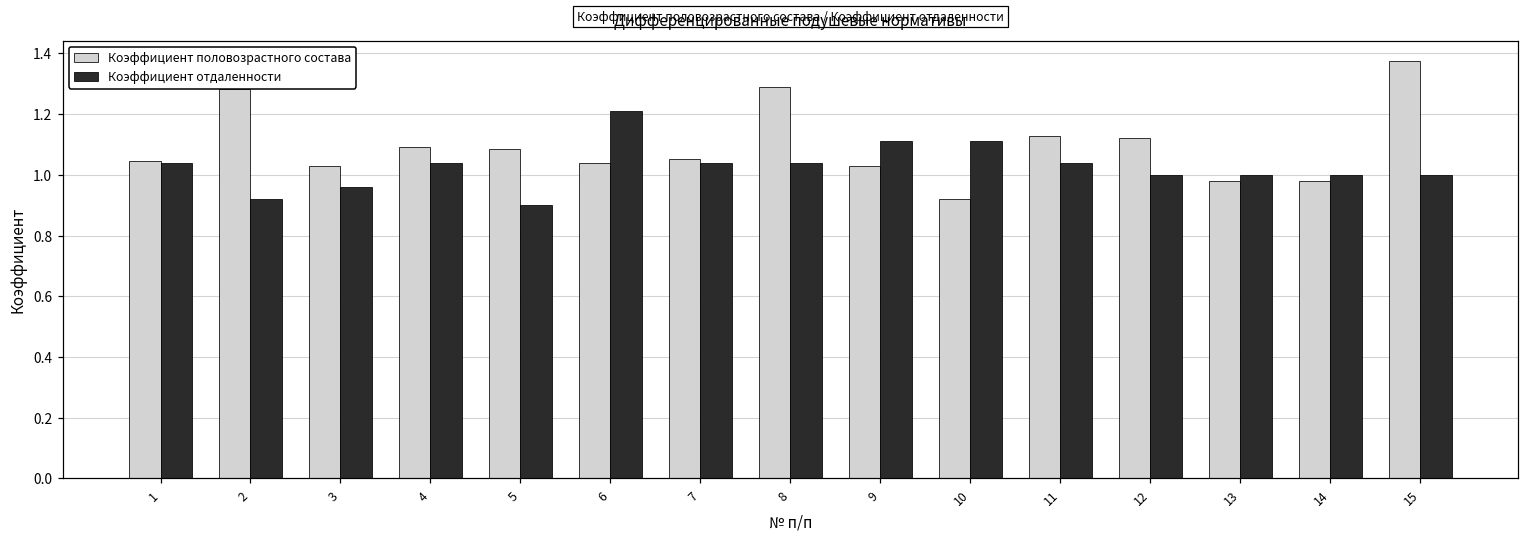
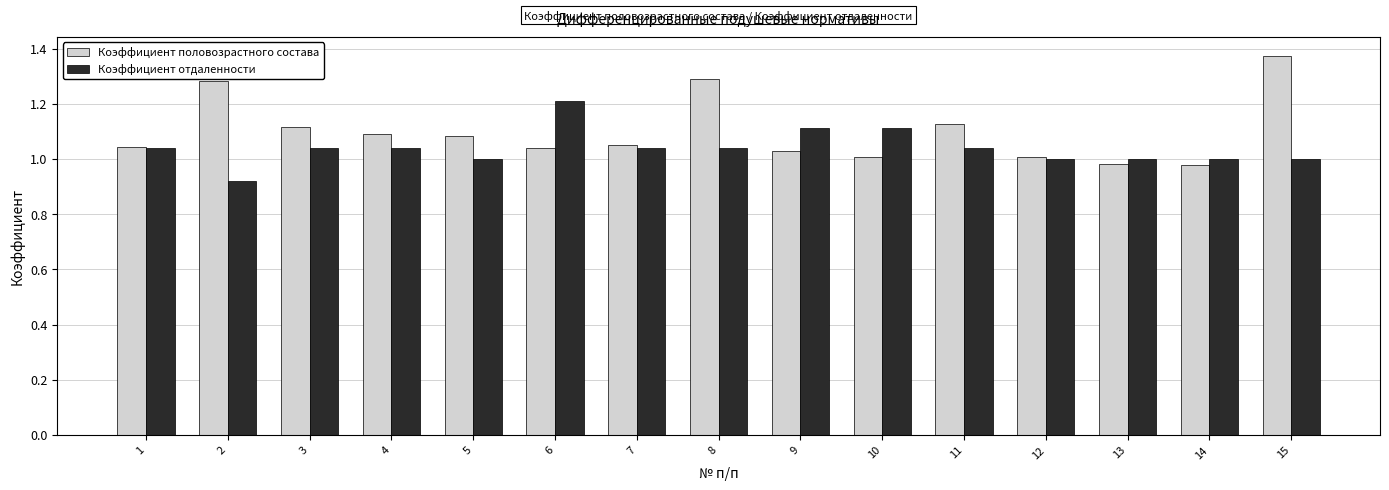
Коэффициент половозрастного состава, 3: 1.03 -> 1.12
Коэффициент отдаленности, 3: 0.96 -> 1.04
Коэффициент отдаленности, 5: 0.9 -> 1.0
Коэффициент половозрастного состава, 10: 0.92 -> 1.01
Коэффициент половозрастного состава, 12: 1.12 -> 1.01
